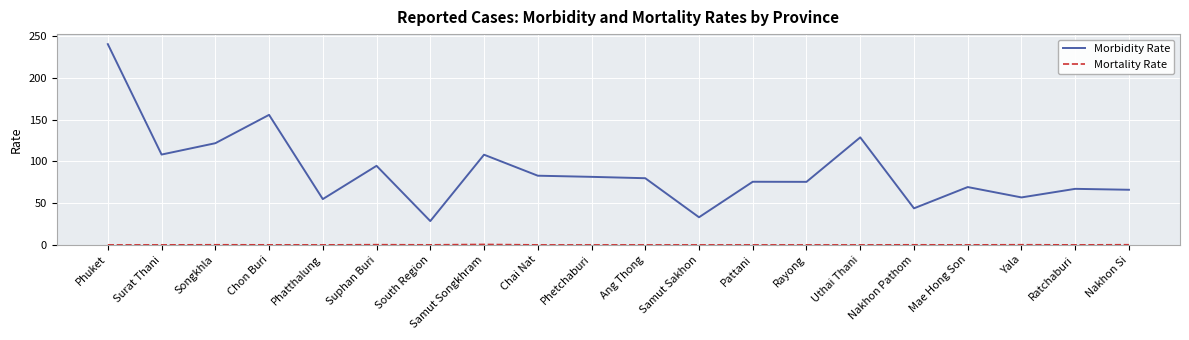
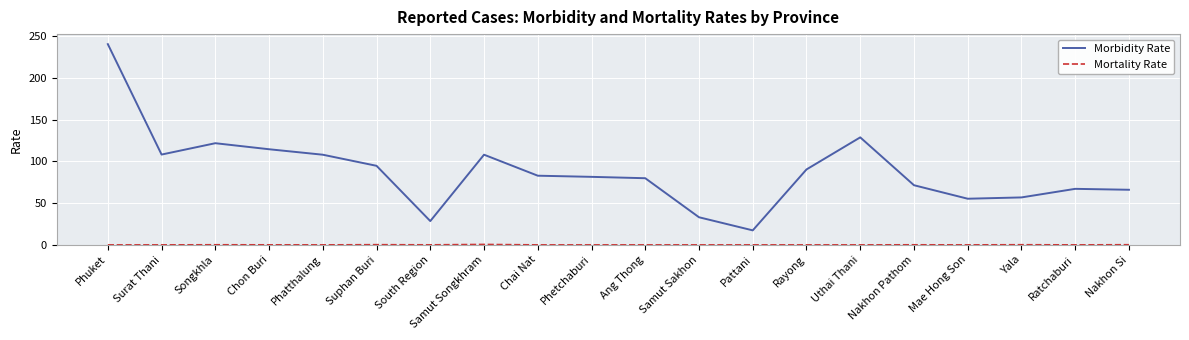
Morbidity Rate, Chon Buri: 160 -> 110
Morbidity Rate, Phatthalung: 50 -> 110
Morbidity Rate, Pattani: 80 -> 20
Morbidity Rate, Rayong: 80 -> 90
Morbidity Rate, Nakhon Pathom: 40 -> 70
Morbidity Rate, Mae Hong Son: 70 -> 60
